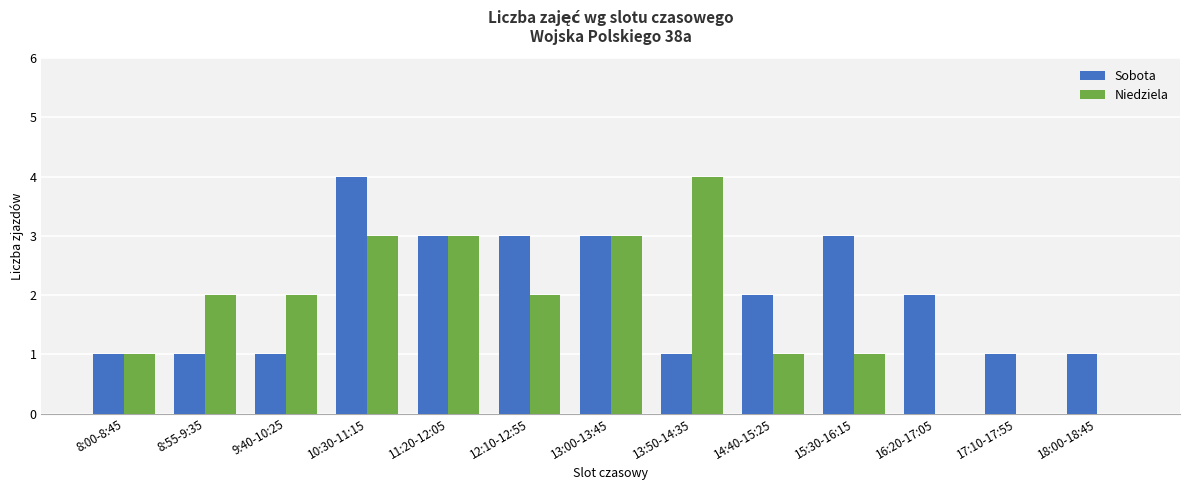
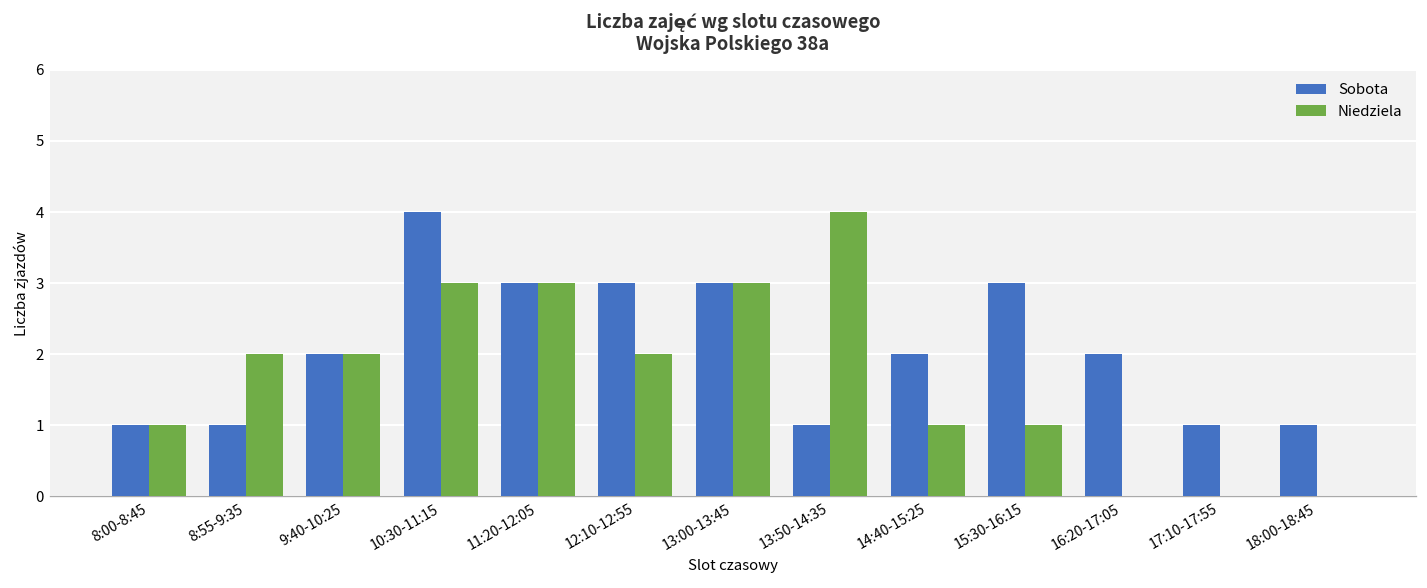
Sobota, 9:40-10:25: 1 -> 2
